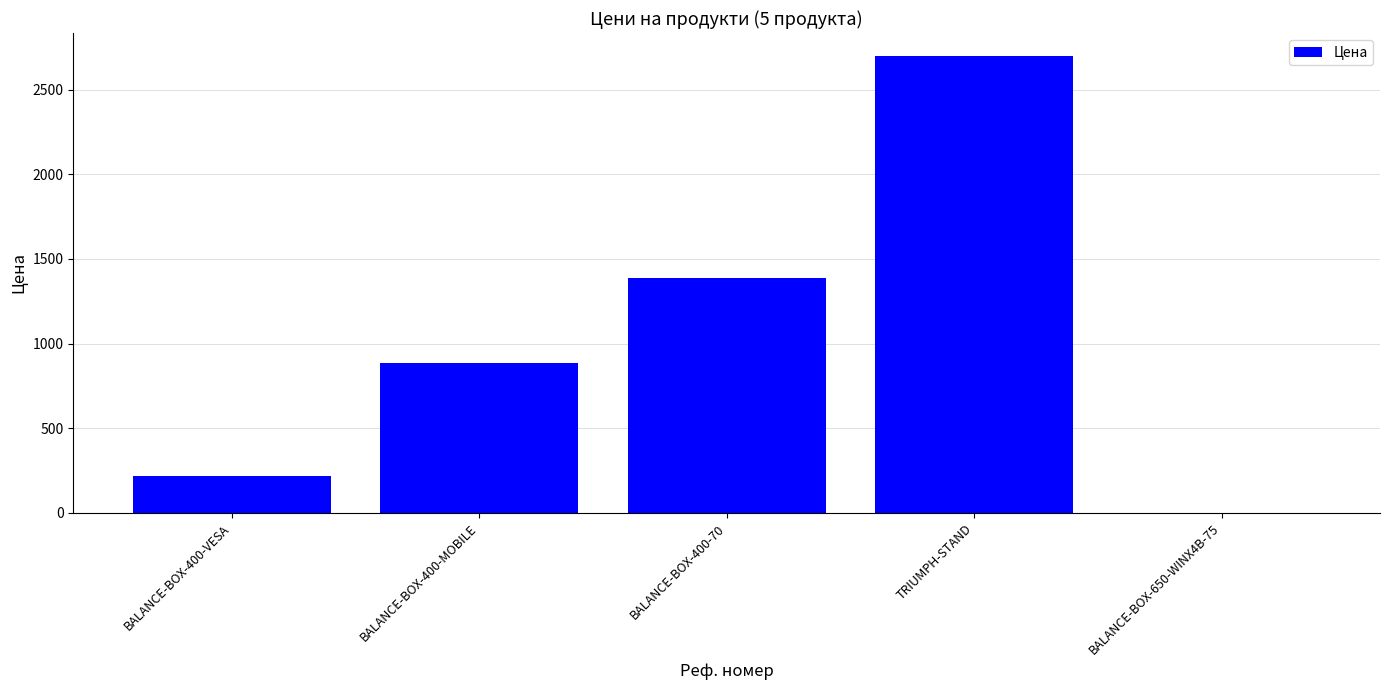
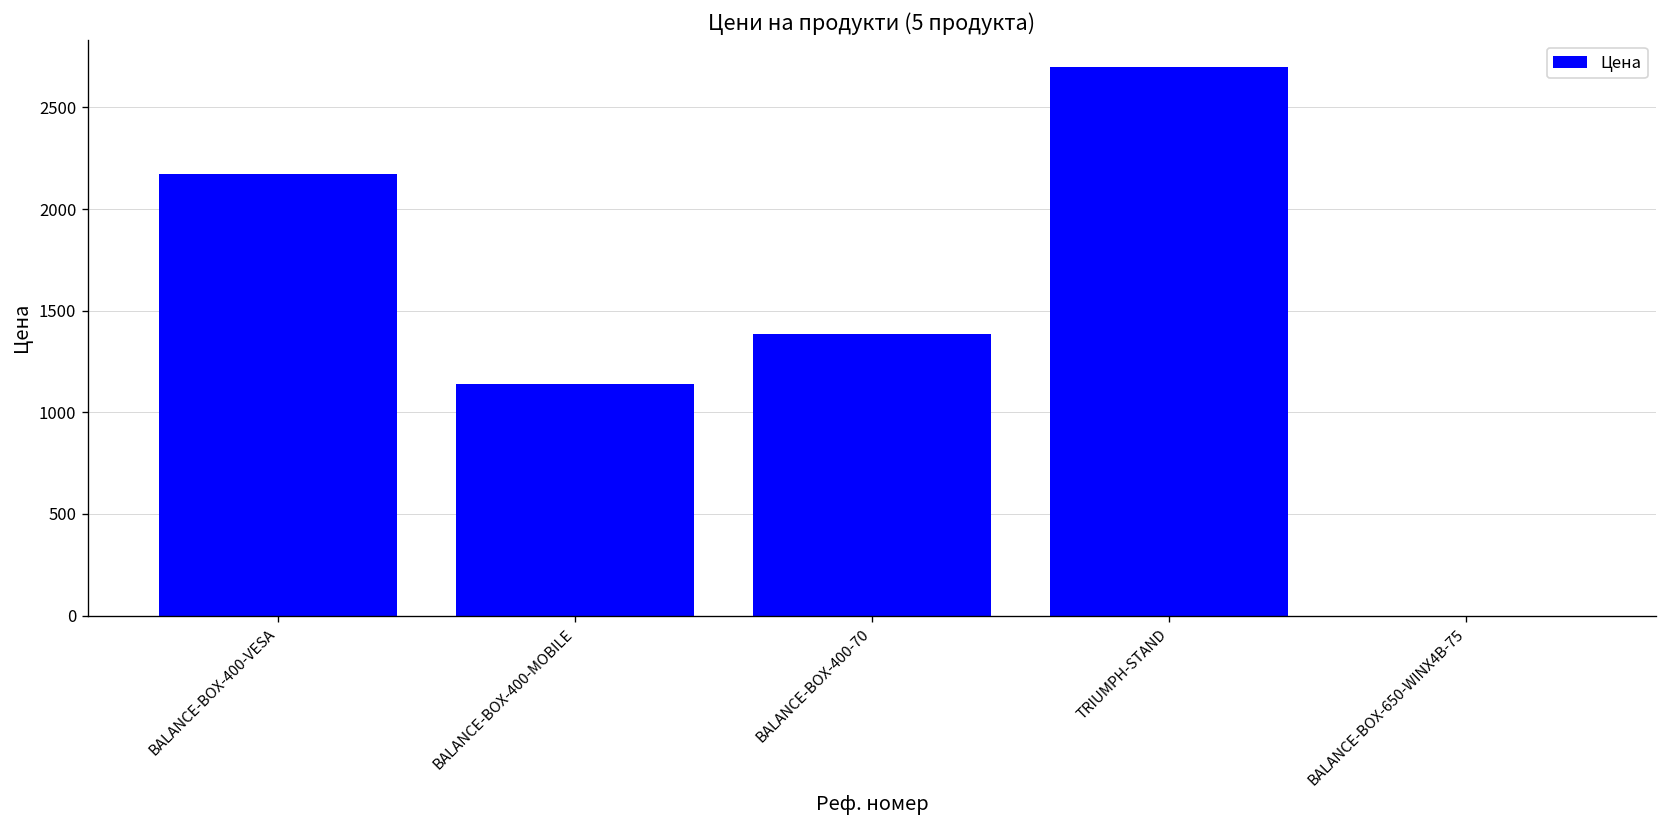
BALANCE-BOX-400-VESA: 220 -> 2170
BALANCE-BOX-400-MOBILE: 890 -> 1140
